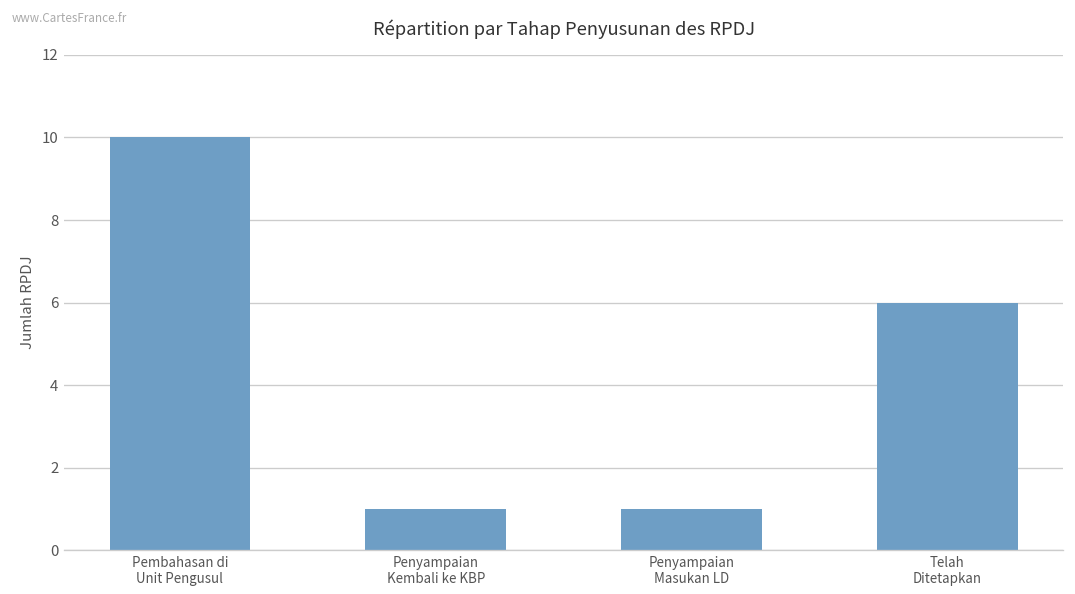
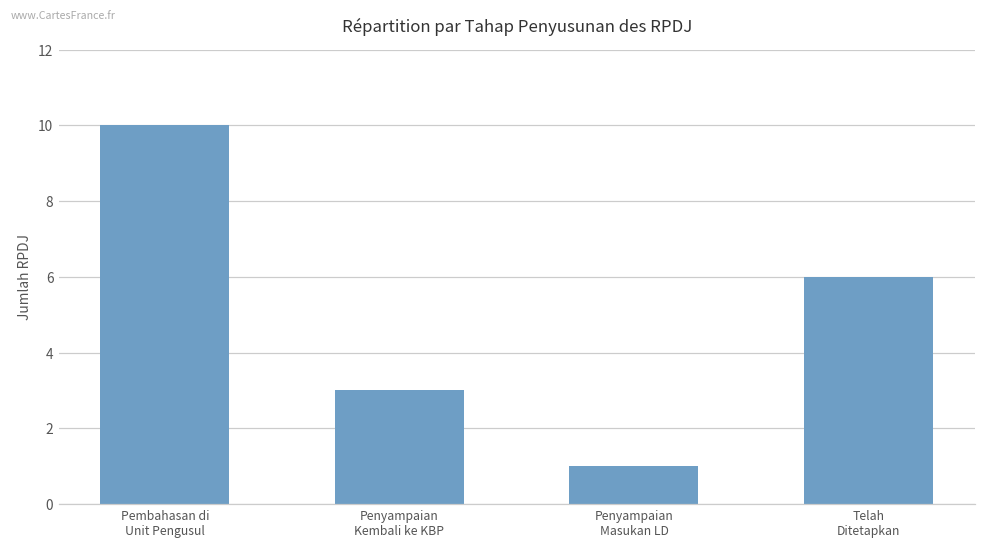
Penyampaian Kembali ke KBP: 1 -> 3
